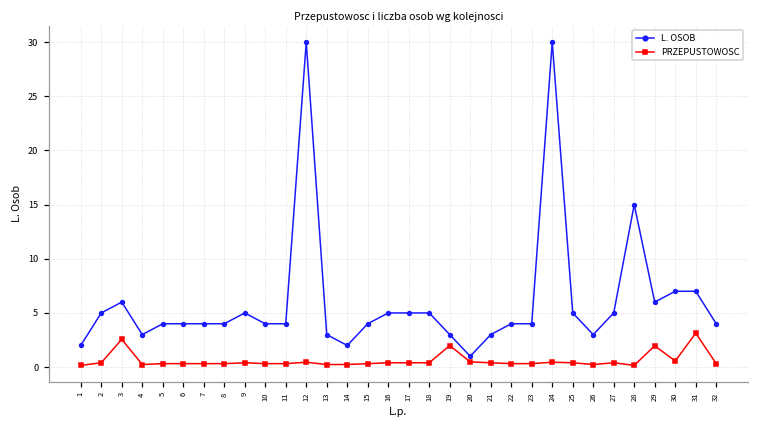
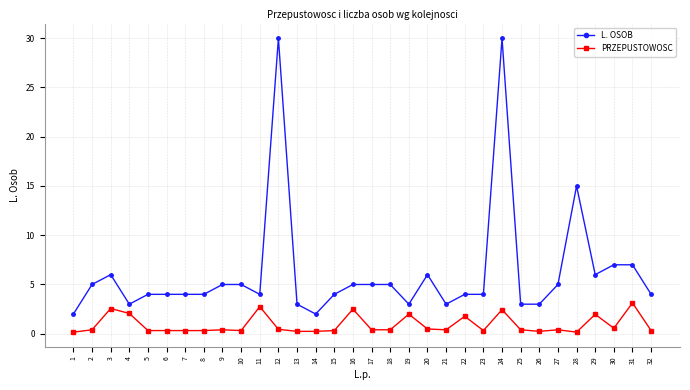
PRZEPUSTOWOSC, 4: 0 -> 2
L. OSOB, 10: 4 -> 5
PRZEPUSTOWOSC, 11: 0 -> 3
PRZEPUSTOWOSC, 16: 0 -> 3
L. OSOB, 20: 1 -> 6
PRZEPUSTOWOSC, 22: 0 -> 2
PRZEPUSTOWOSC, 24: 0 -> 2
L. OSOB, 25: 5 -> 3
